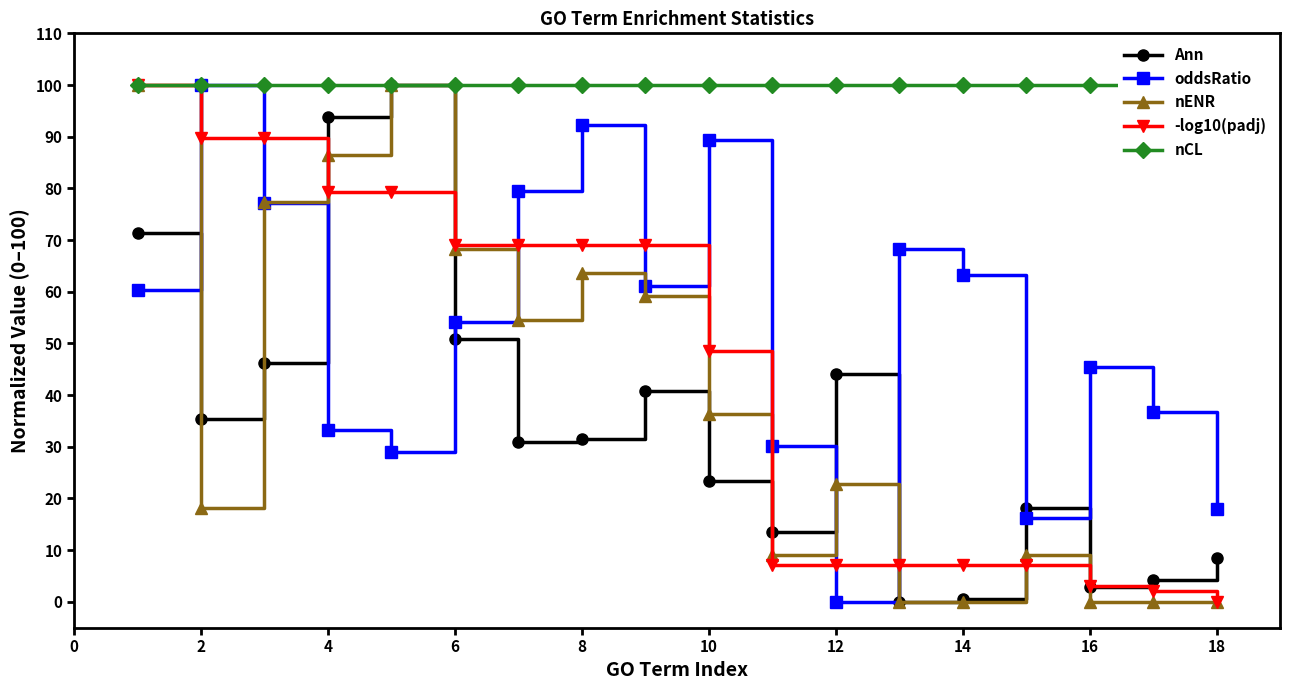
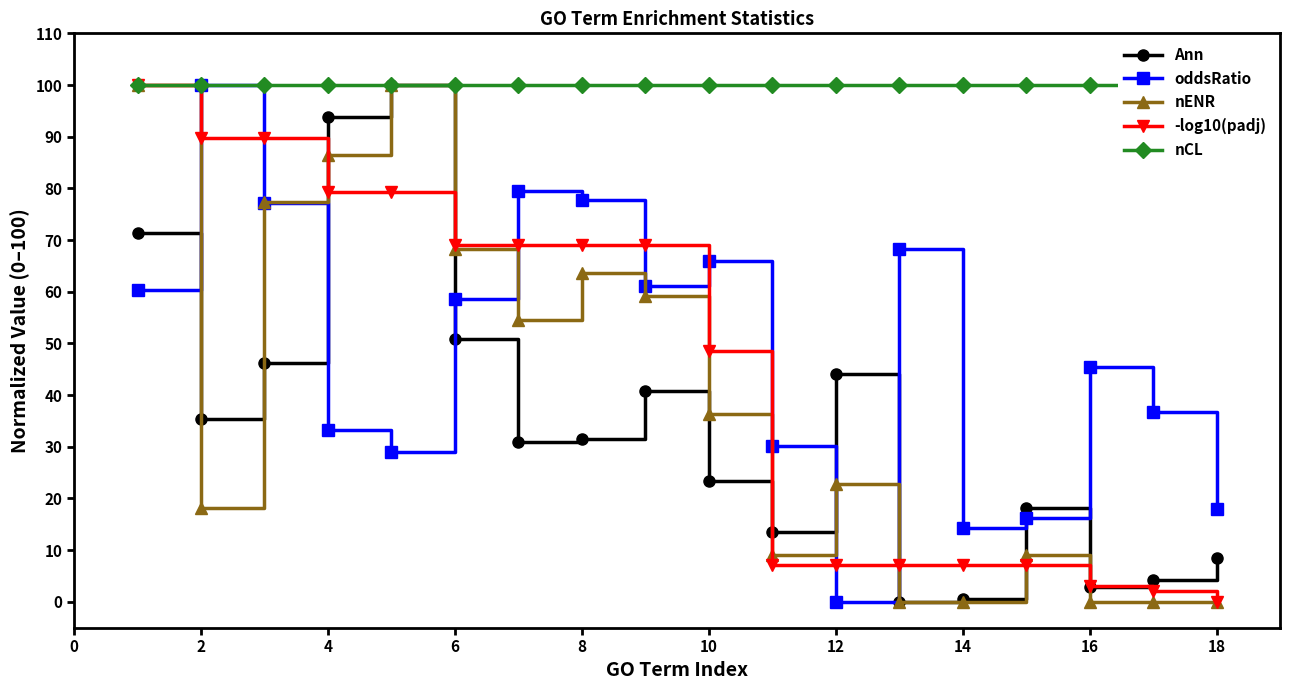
oddsRatio, 6: 54 -> 59
oddsRatio, 8: 92 -> 78
oddsRatio, 10: 89 -> 66
oddsRatio, 14: 63 -> 14
